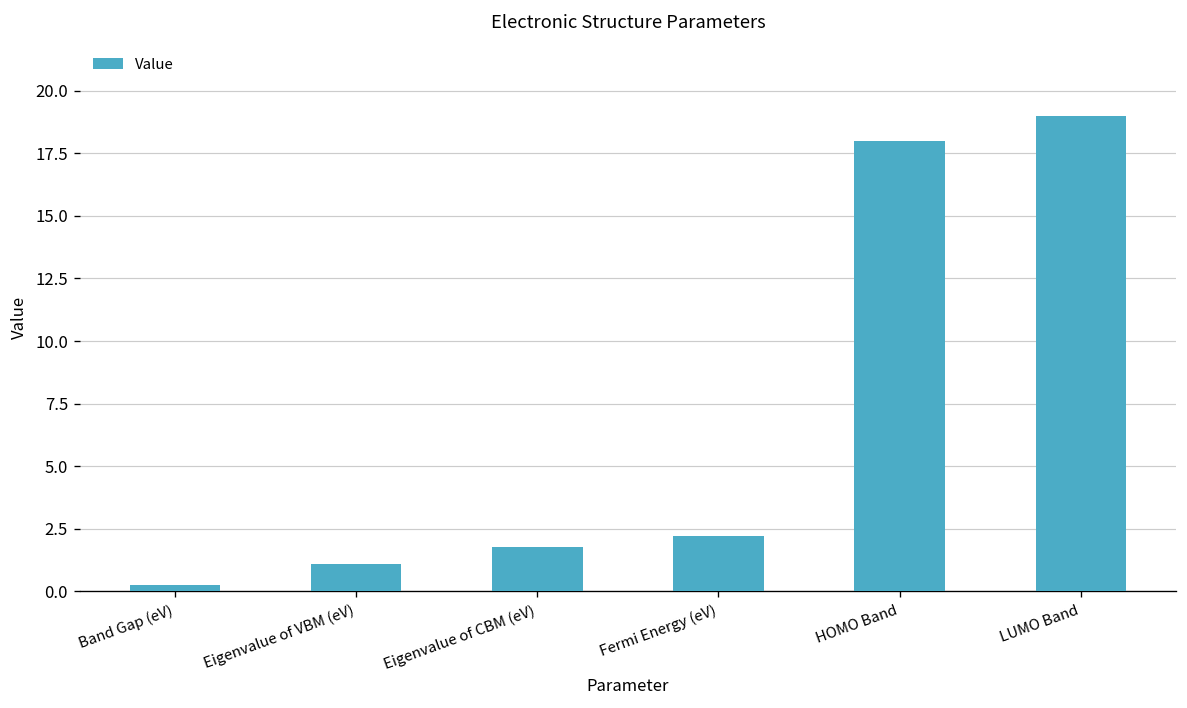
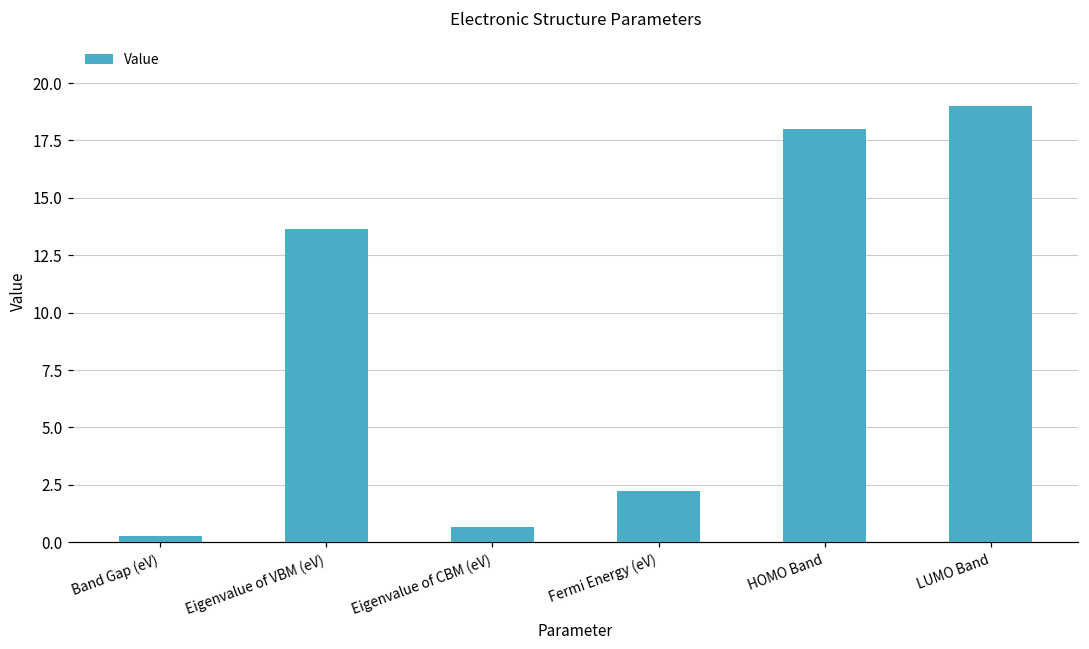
Eigenvalue of VBM (eV): 1.1 -> 13.7
Eigenvalue of CBM (eV): 1.8 -> 0.7
